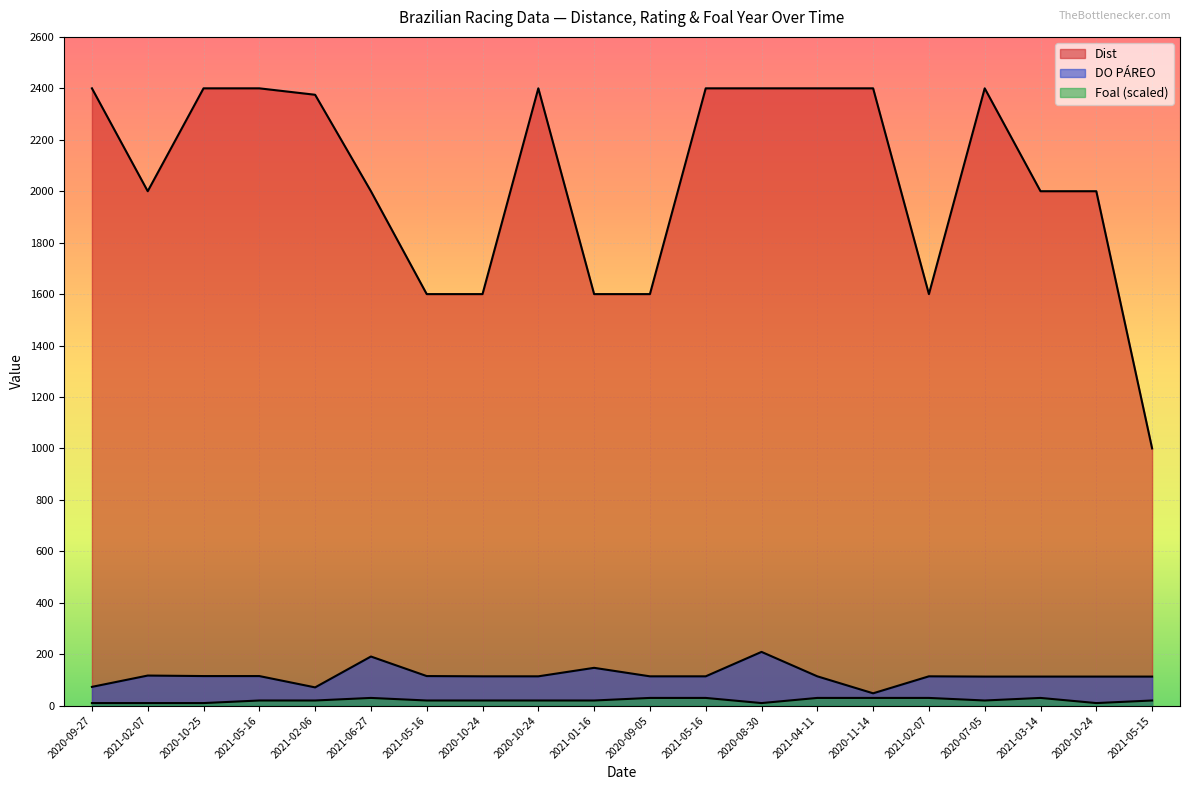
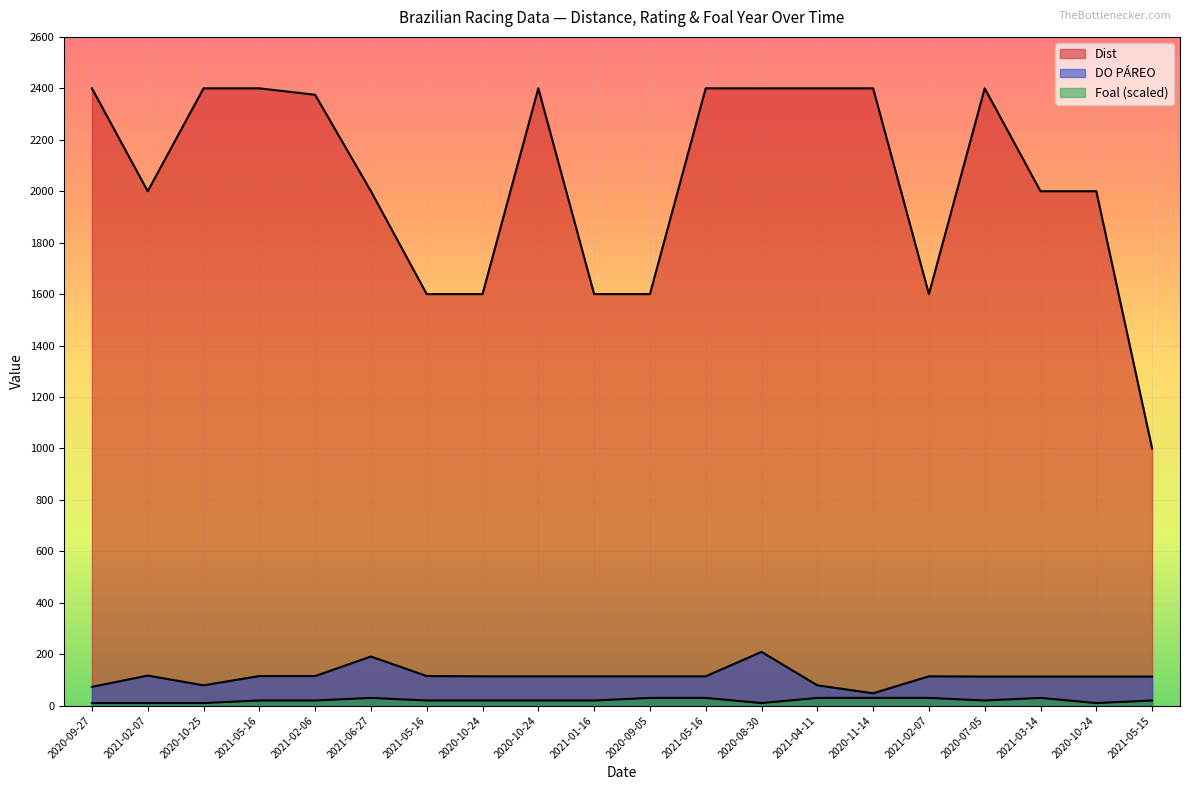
DO PÁREO, 2020-10-25: 120 -> 80
DO PÁREO, 2021-02-06: 70 -> 120
DO PÁREO, 2021-01-16: 150 -> 110
DO PÁREO, 2021-04-11: 110 -> 80
